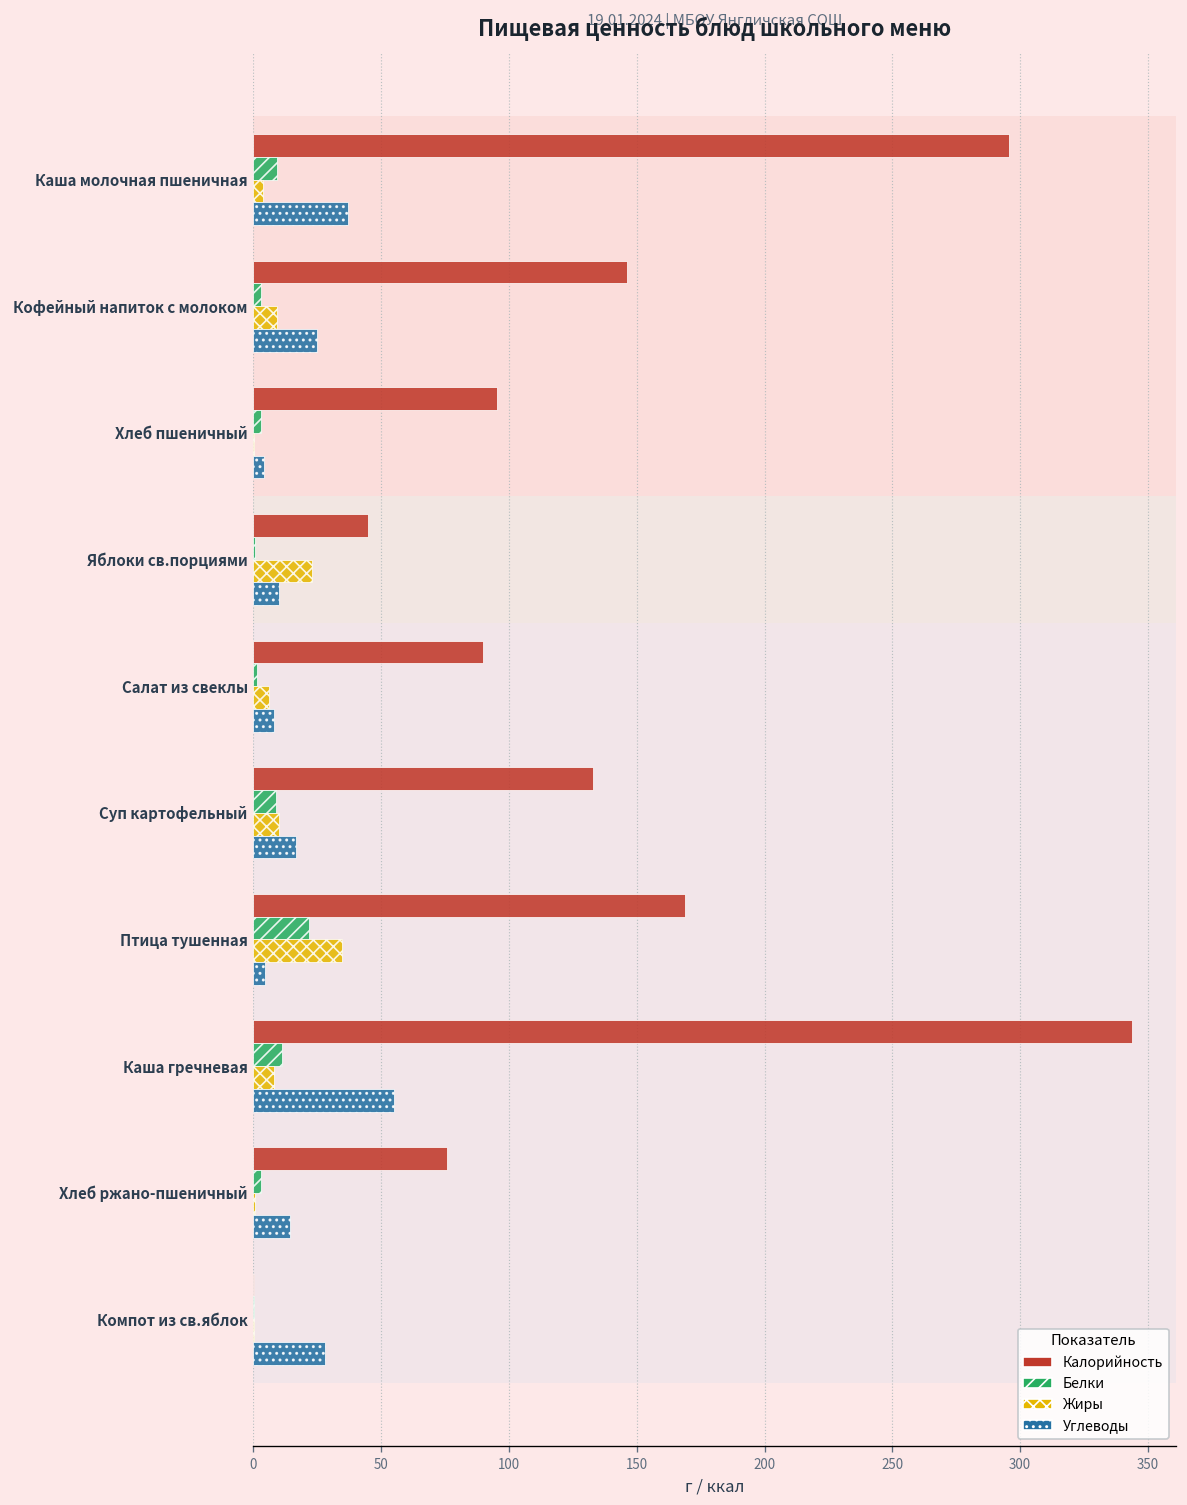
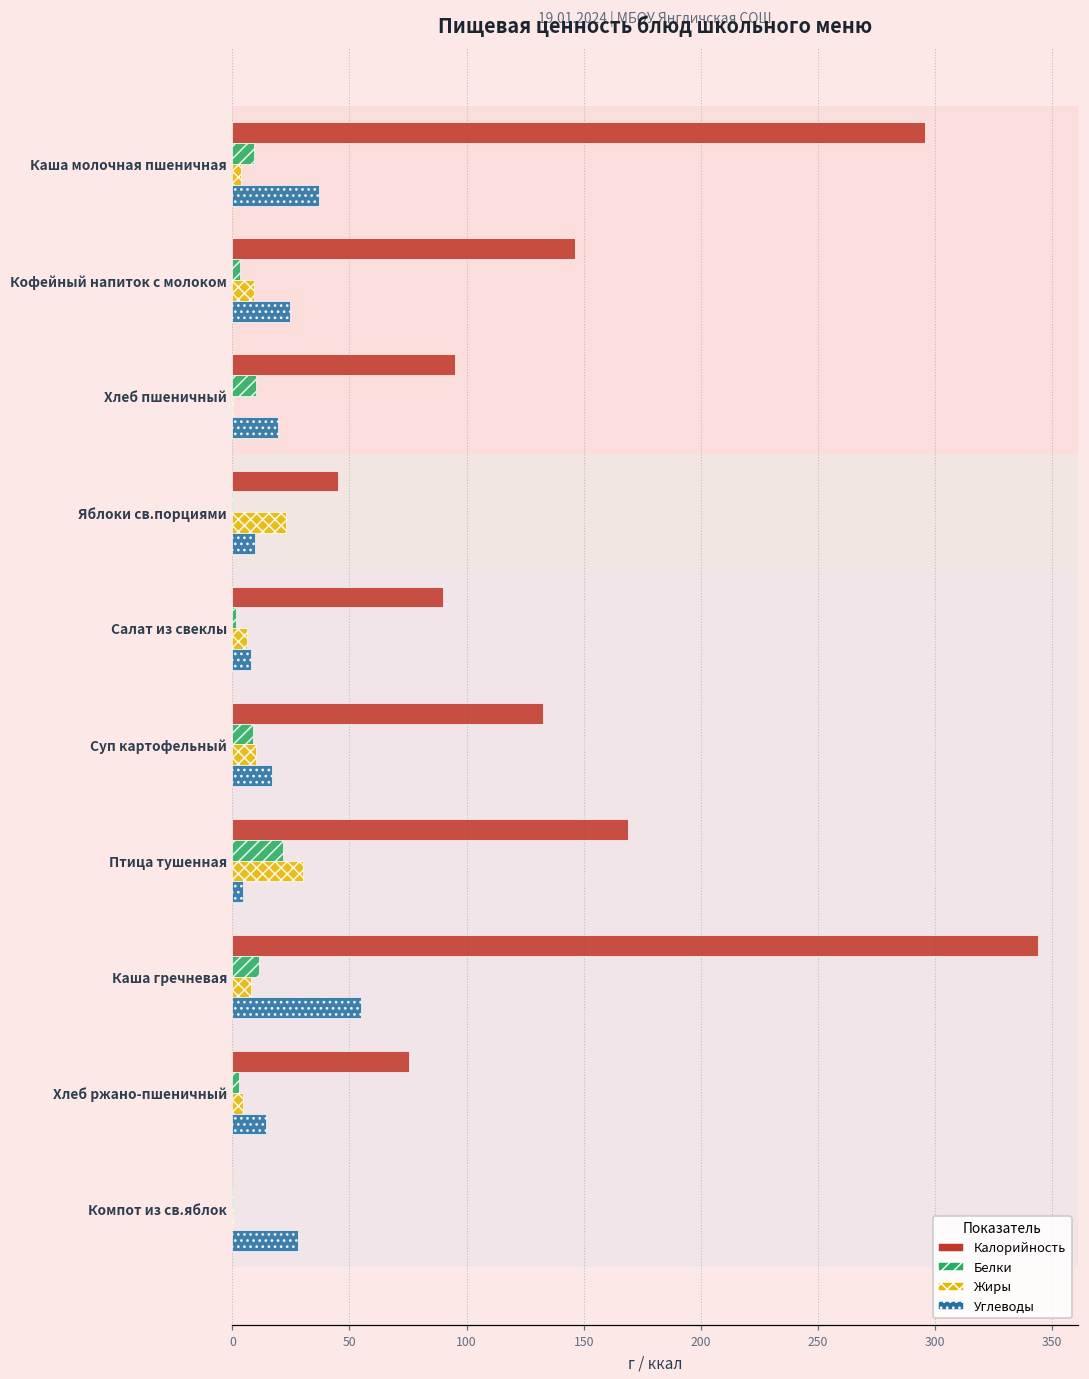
Белки, Хлеб пшеничный: 3 -> 10
Углеводы, Хлеб пшеничный: 4 -> 19
Жиры, Птица тушенная: 35 -> 30
Жиры, Хлеб ржано-пшеничный: 1 -> 4
